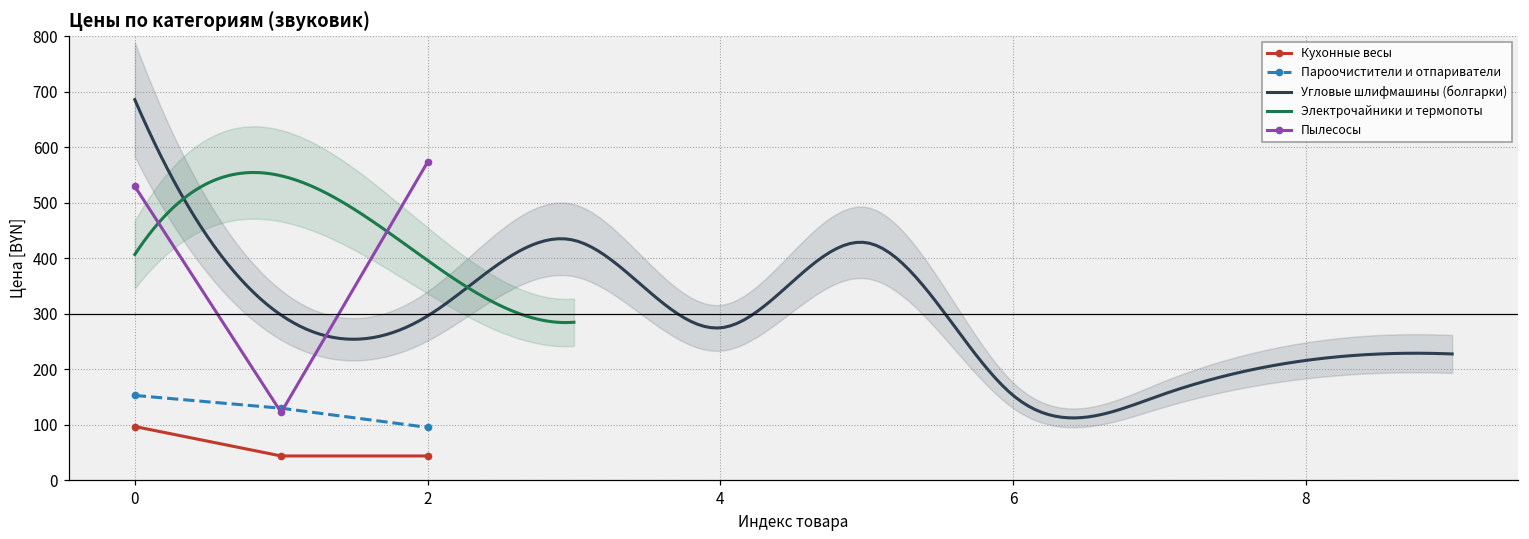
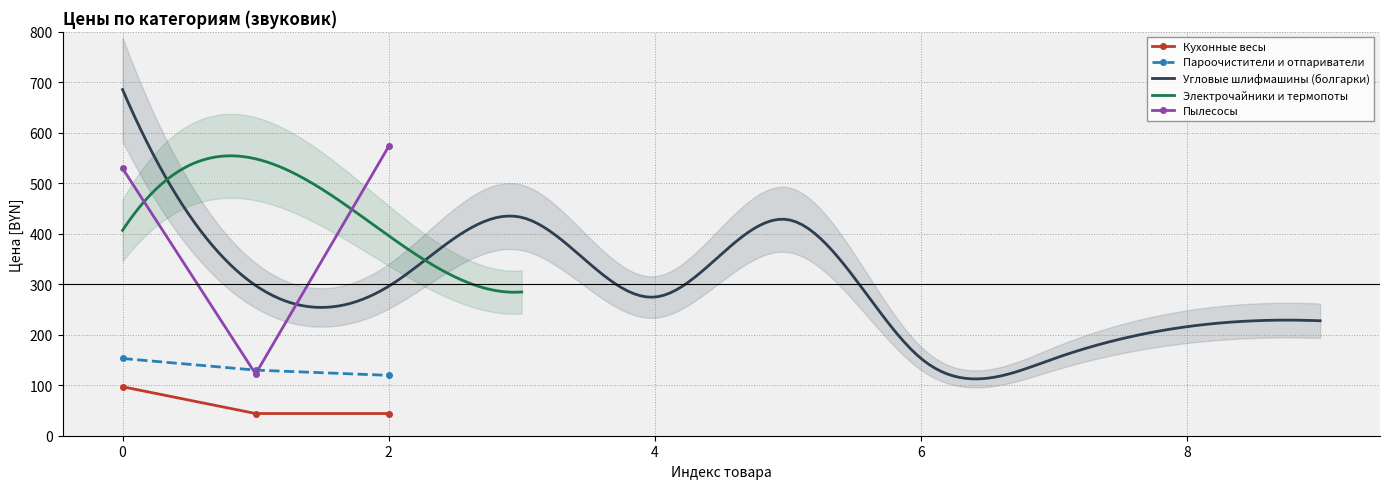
Пароочистители и отпариватели, 2: 100 -> 120
